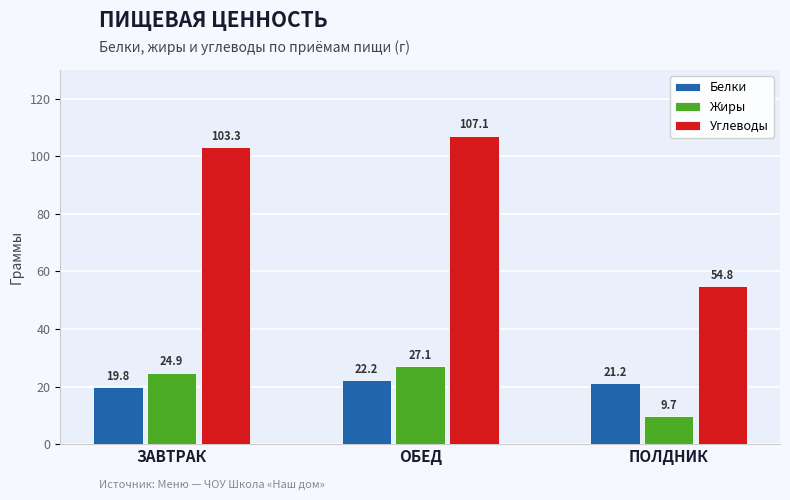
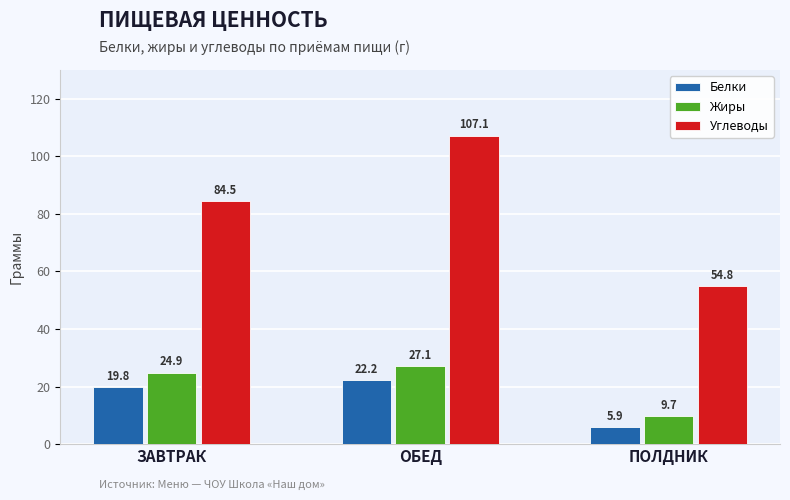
Углеводы, ЗАВТРАК: 103.3 -> 84.5
Белки, ПОЛДНИК: 21.2 -> 5.9
